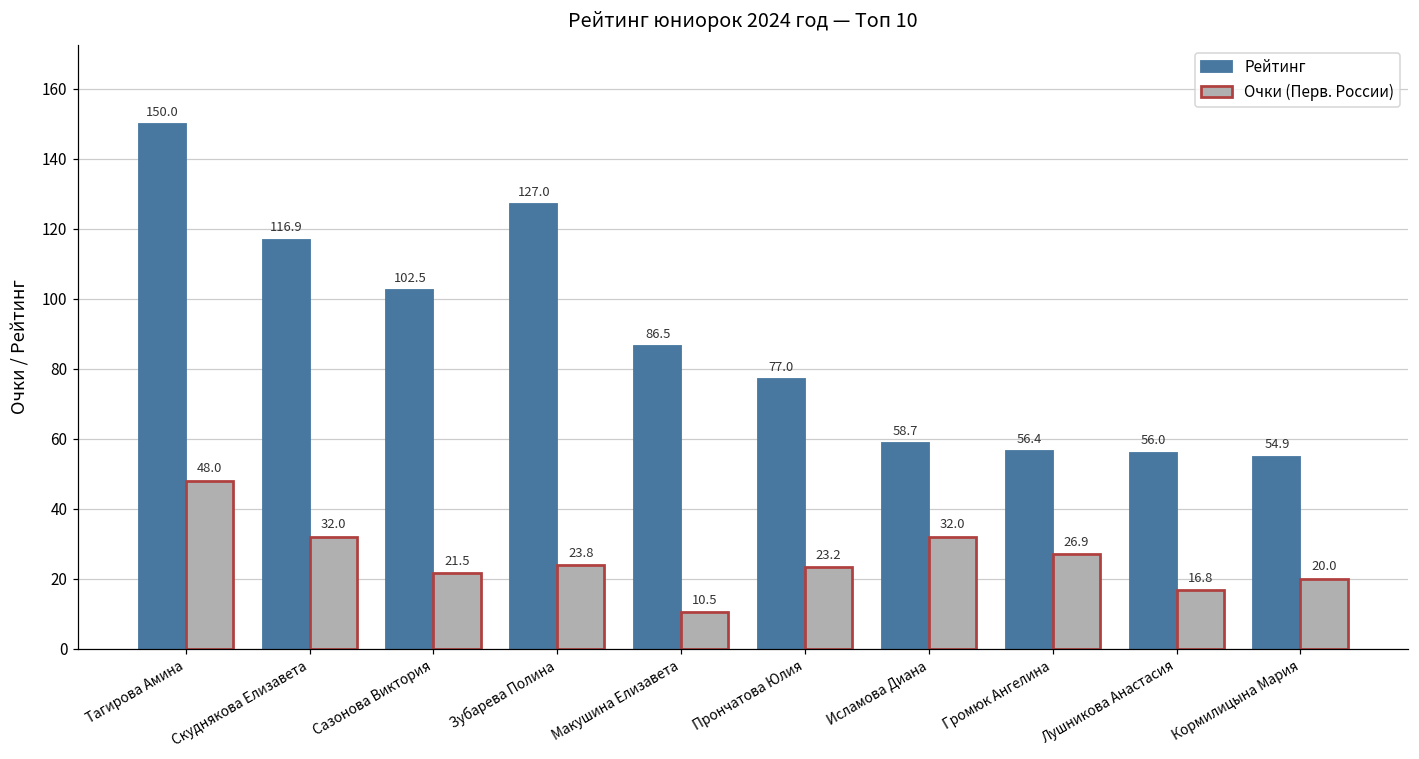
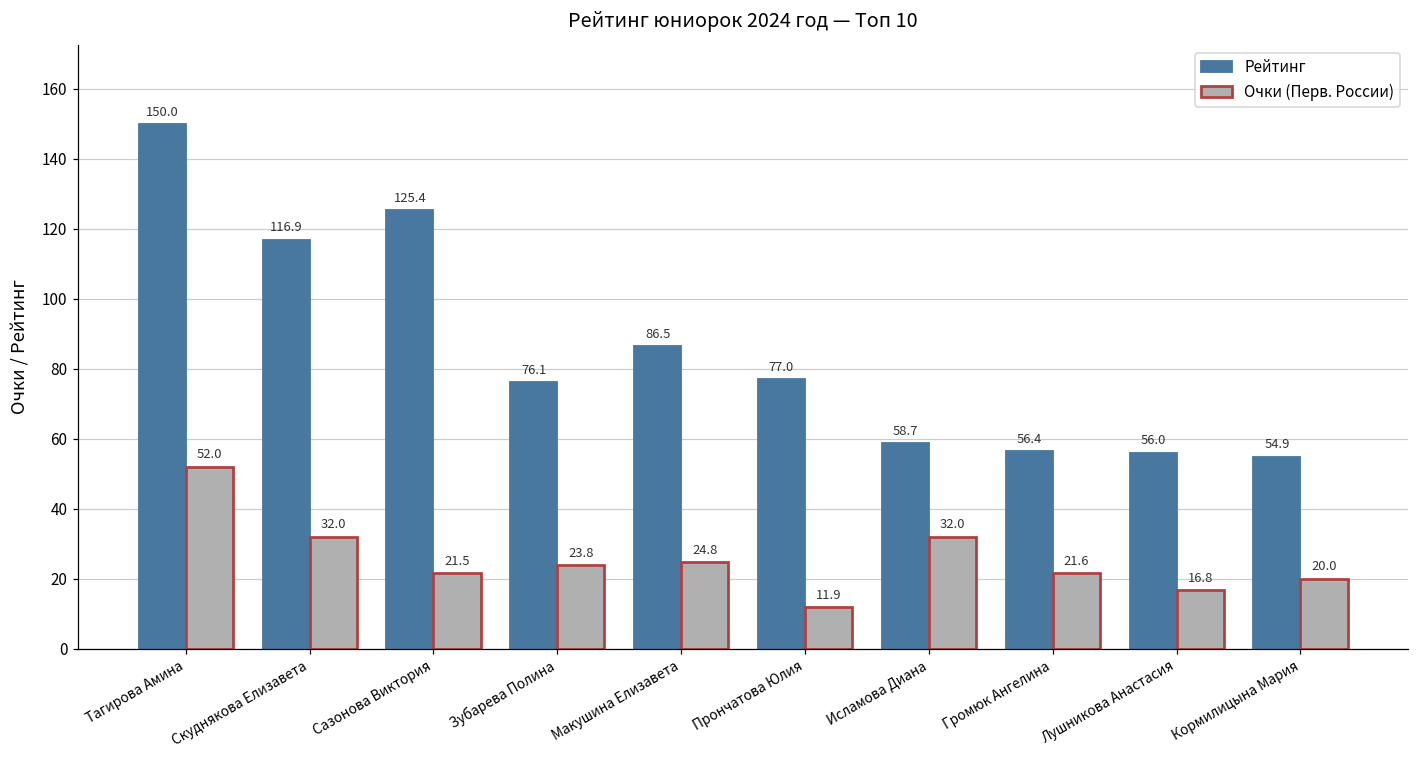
Очки (Перв. России), Тагирова Амина: 48.0 -> 52.0
Рейтинг, Сазонова Виктория: 102.5 -> 125.4
Рейтинг, Зубарева Полина: 127.0 -> 76.1
Очки (Перв. России), Макушина Елизавета: 10.5 -> 24.8
Очки (Перв. России), Прончатова Юлия: 23.2 -> 11.9
Очки (Перв. России), Громюк Ангелина: 26.9 -> 21.6
